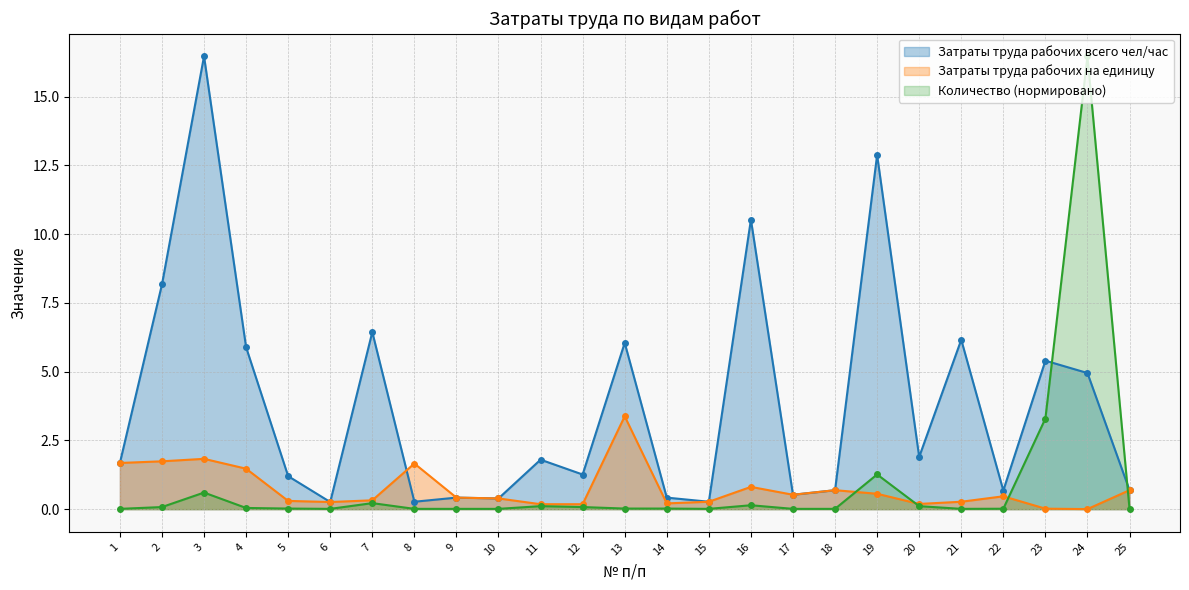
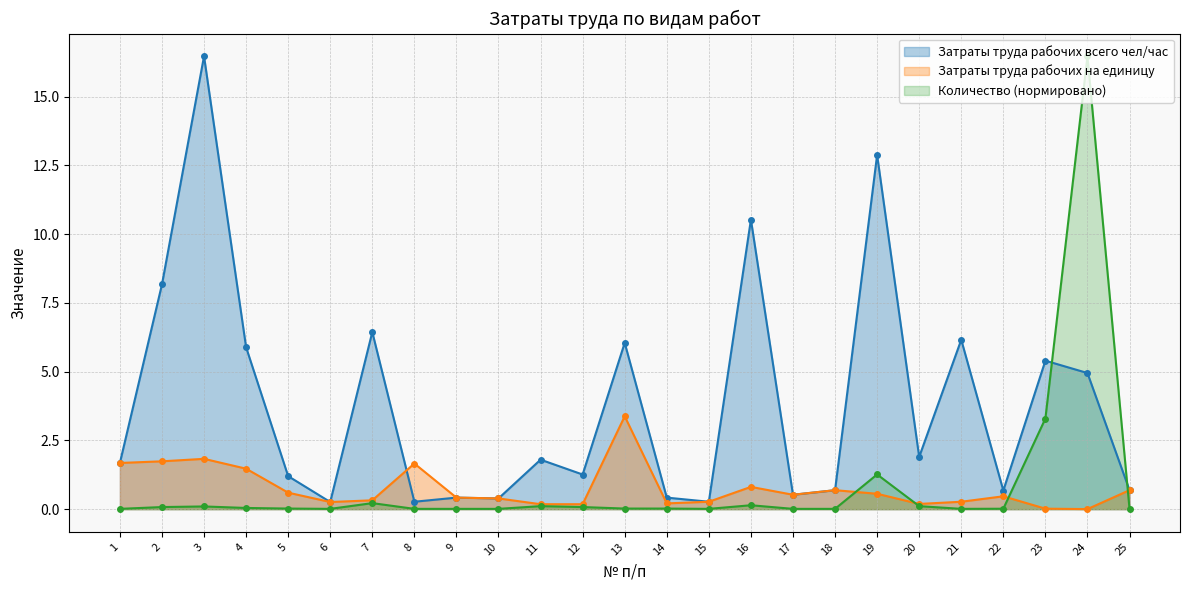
Количество (нормировано), 3: 0.6 -> 0.1
Затраты труда рабочих на единицу, 5: 0.3 -> 0.6
